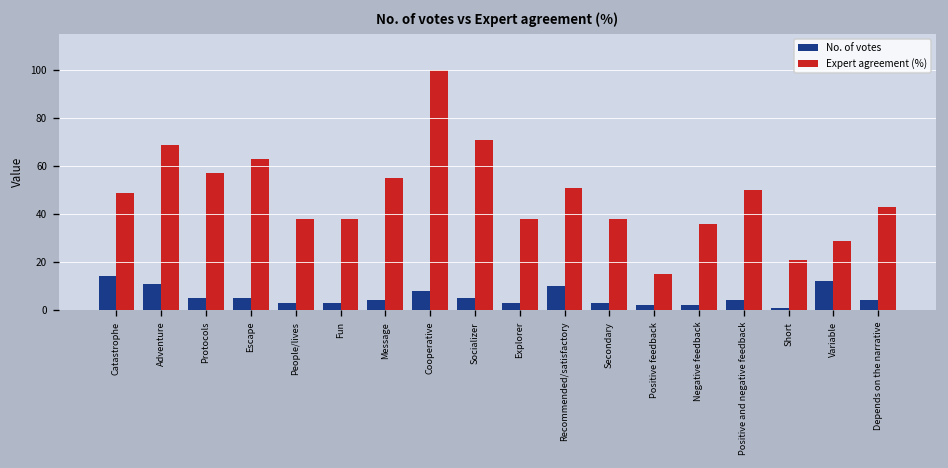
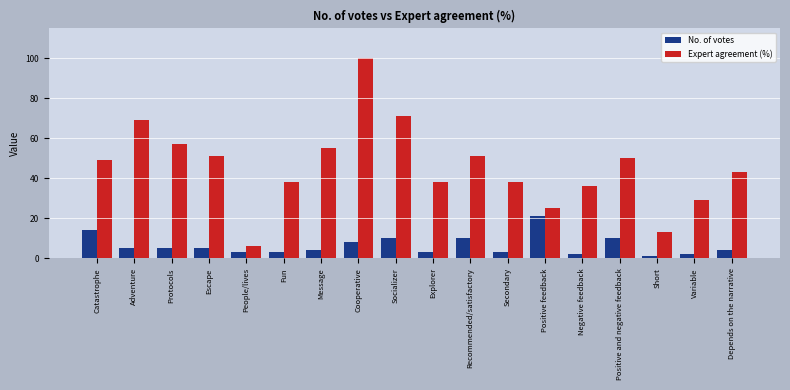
No. of votes, Adventure: 11 -> 5
Expert agreement (%), Escape: 63 -> 51
Expert agreement (%), People/lives: 38 -> 6
No. of votes, Socializer: 5 -> 10
No. of votes, Positive feedback: 2 -> 21
Expert agreement (%), Positive feedback: 15 -> 25
No. of votes, Positive and negative feedback: 4 -> 10
Expert agreement (%), Short: 21 -> 13
No. of votes, Variable: 12 -> 2
